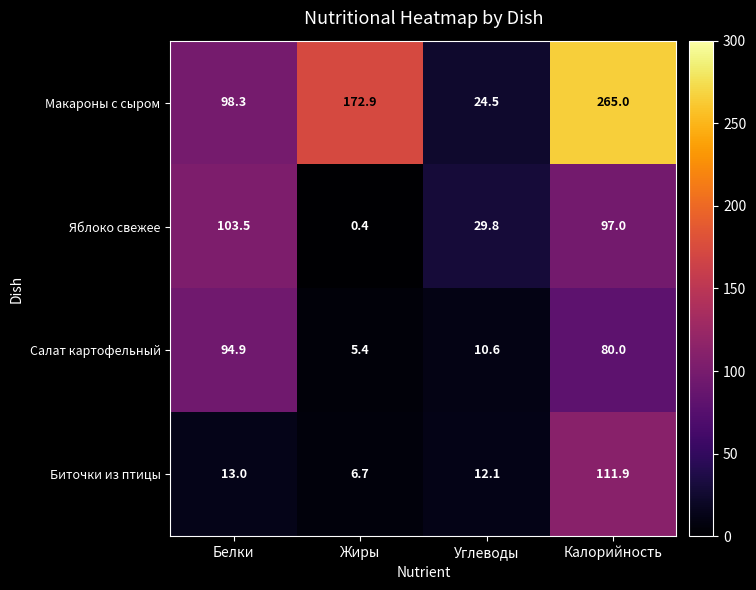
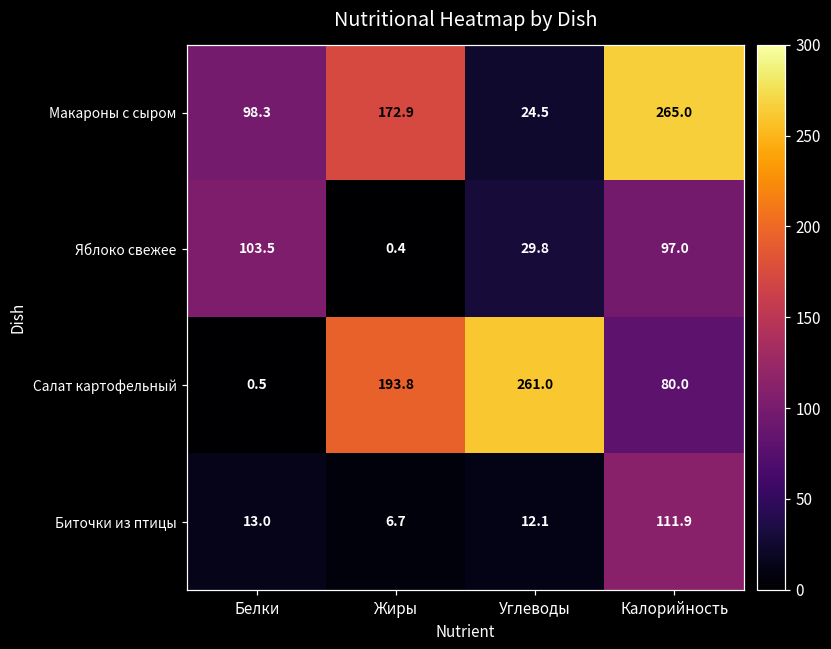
Салат картофельный, Белки: 94.9 -> 0.5
Салат картофельный, Жиры: 5.4 -> 193.8
Салат картофельный, Углеводы: 10.6 -> 261.0
